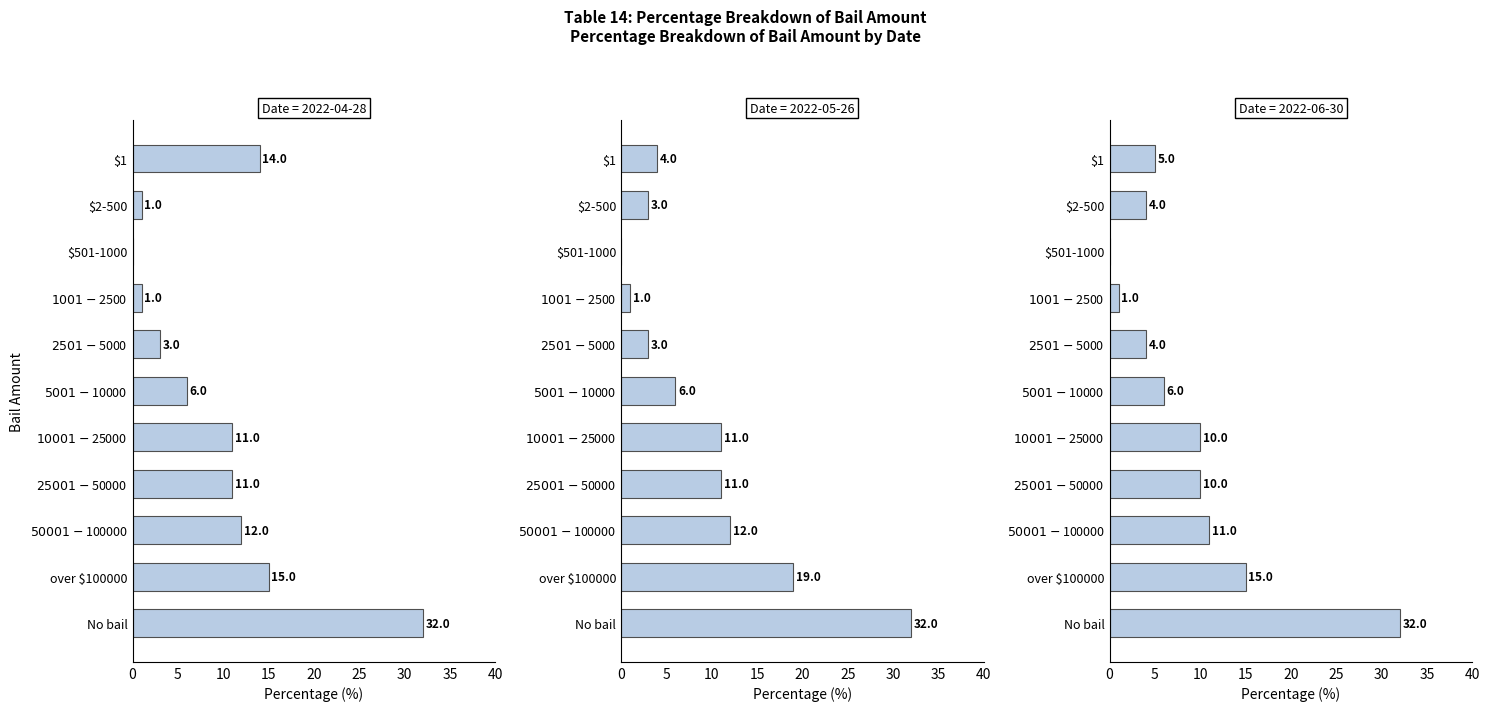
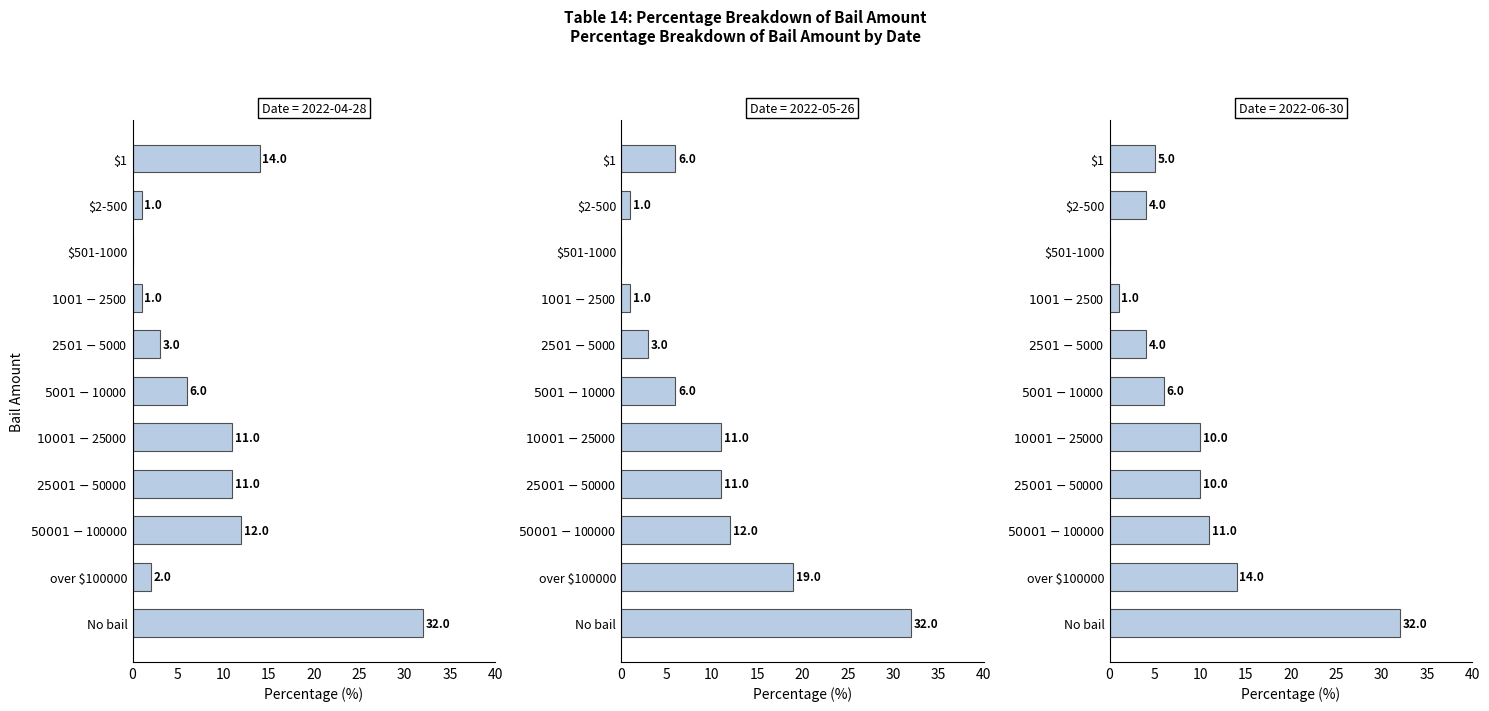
Date = 2022-04-28, over $100000: 15.0 -> 2.0
Date = 2022-05-26, $1: 4.0 -> 6.0
Date = 2022-05-26, $2-500: 3.0 -> 1.0
Date = 2022-06-30, over $100000: 15.0 -> 14.0
